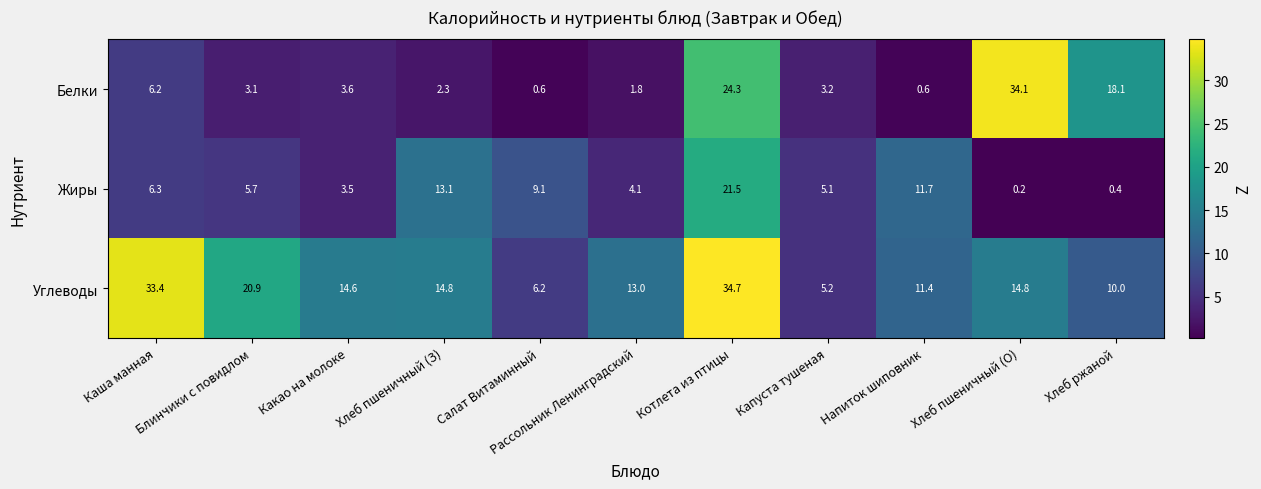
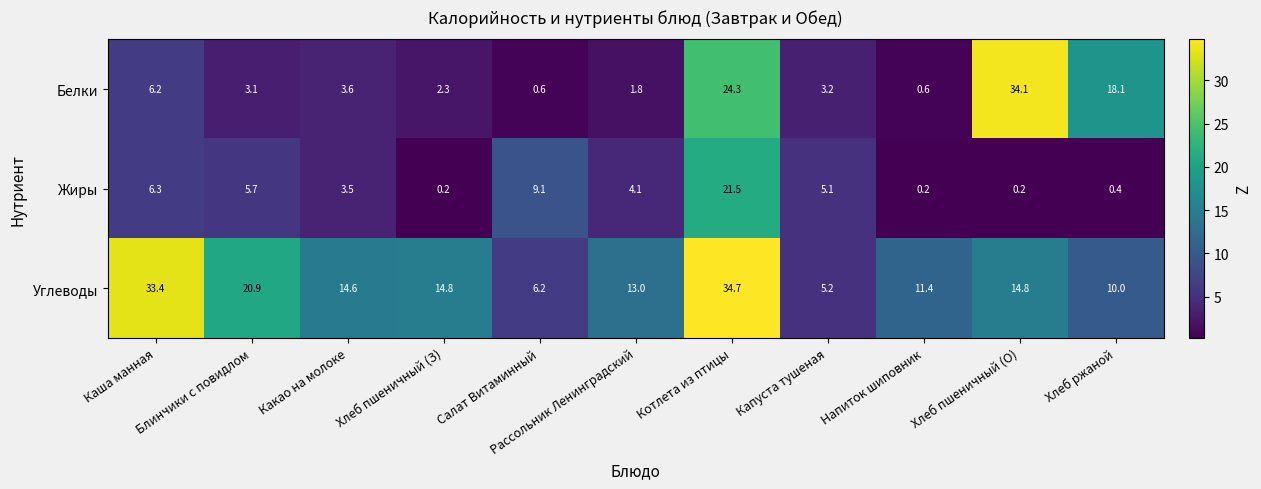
Жиры, Хлеб пшеничный (З): 13.1 -> 0.2
Жиры, Напиток шиповник: 11.7 -> 0.2
